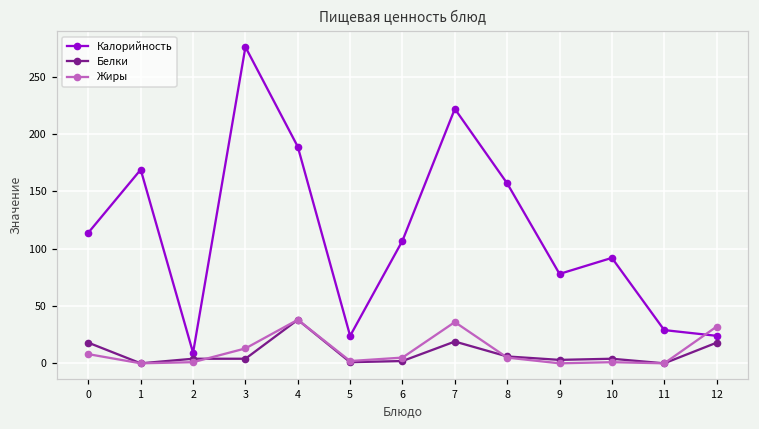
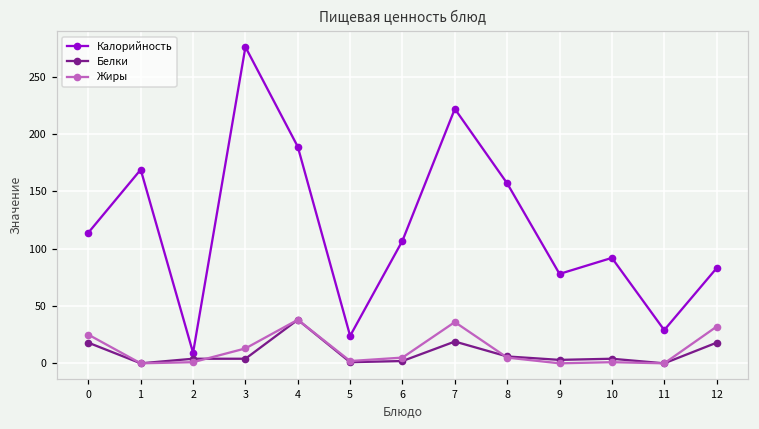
Жиры, 0: 8 -> 25
Калорийность, 12: 24 -> 83
